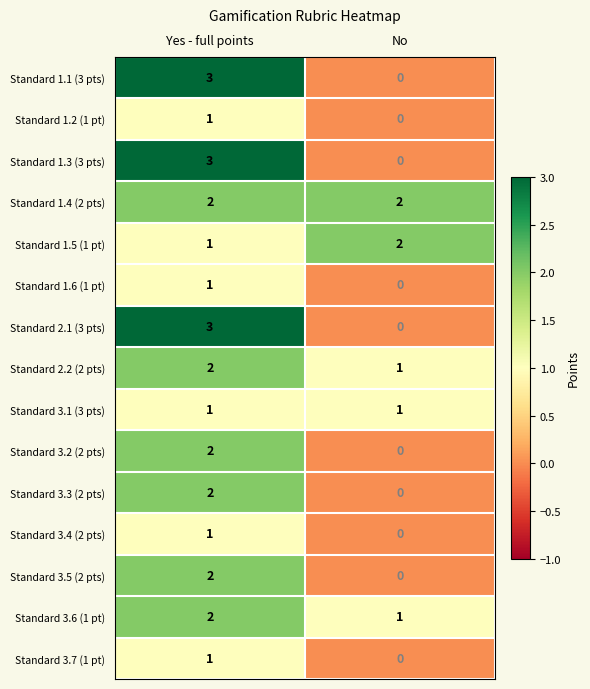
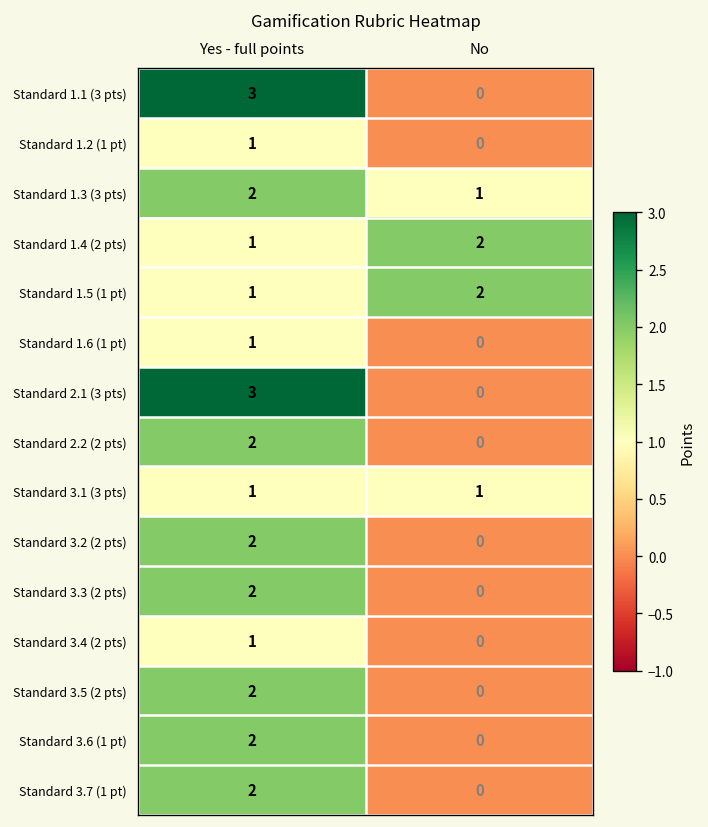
Standard 1.3 (3 pts), Yes - full points: 3 -> 2
Standard 1.3 (3 pts), No: 0 -> 1
Standard 1.4 (2 pts), Yes - full points: 2 -> 1
Standard 2.2 (2 pts), No: 1 -> 0
Standard 3.6 (1 pt), No: 1 -> 0
Standard 3.7 (1 pt), Yes - full points: 1 -> 2
